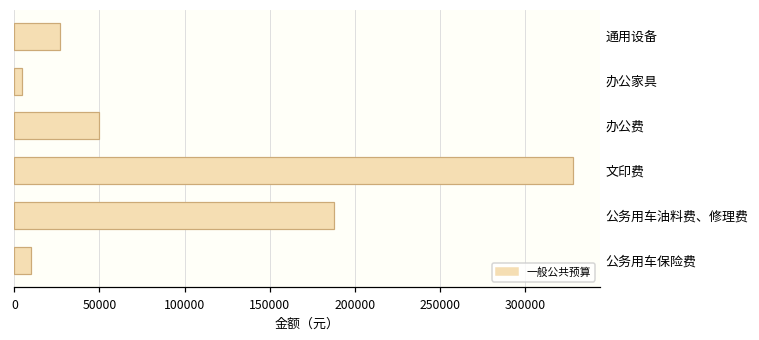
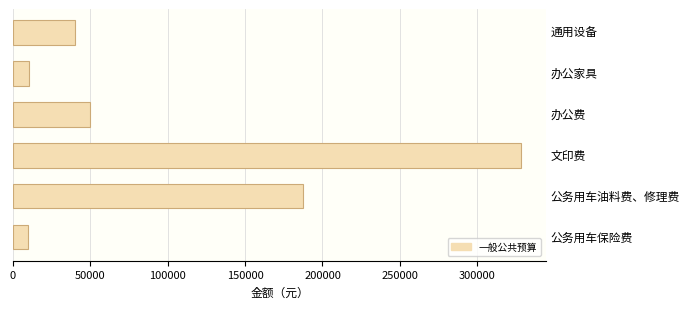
通用设备: 27000 -> 40000
办公家具: 5000 -> 10000
